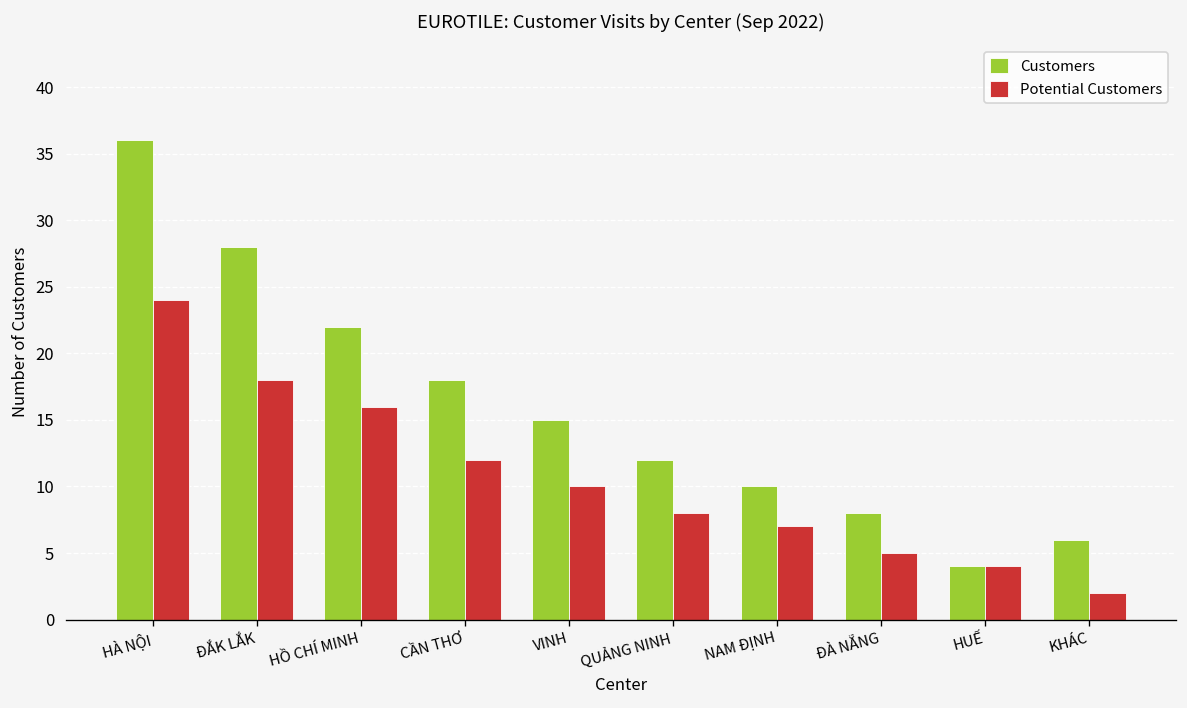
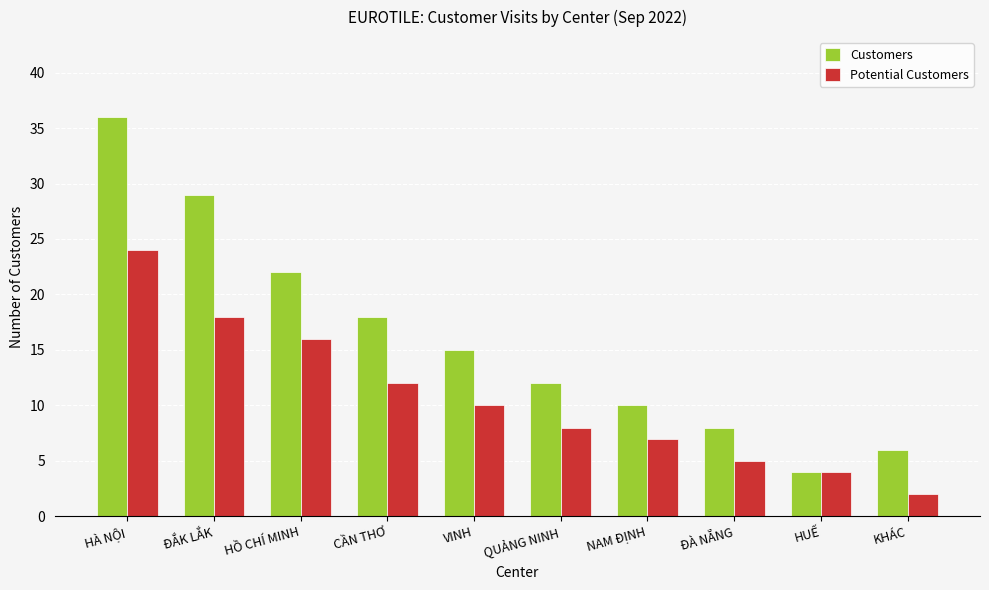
Customers, ĐẮK LẮK: 28 -> 29
